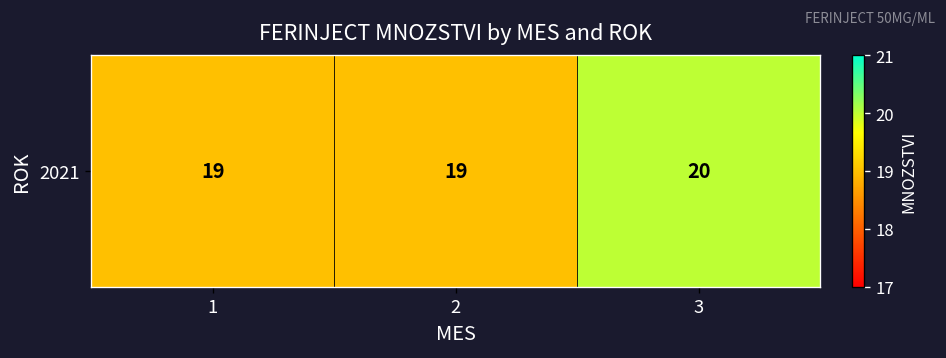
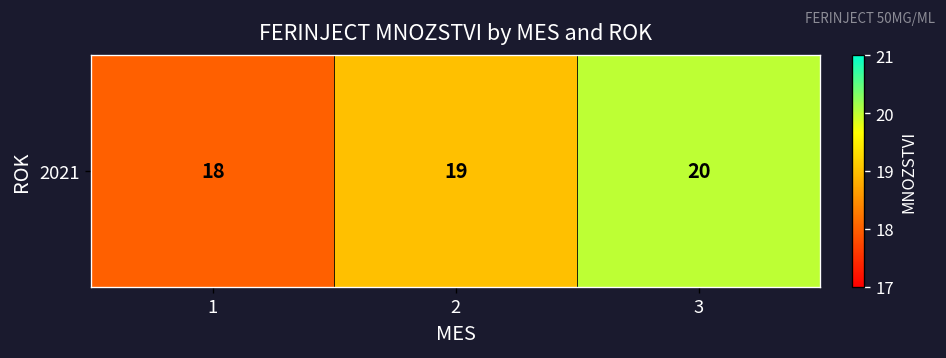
2021, 1: 19 -> 18
